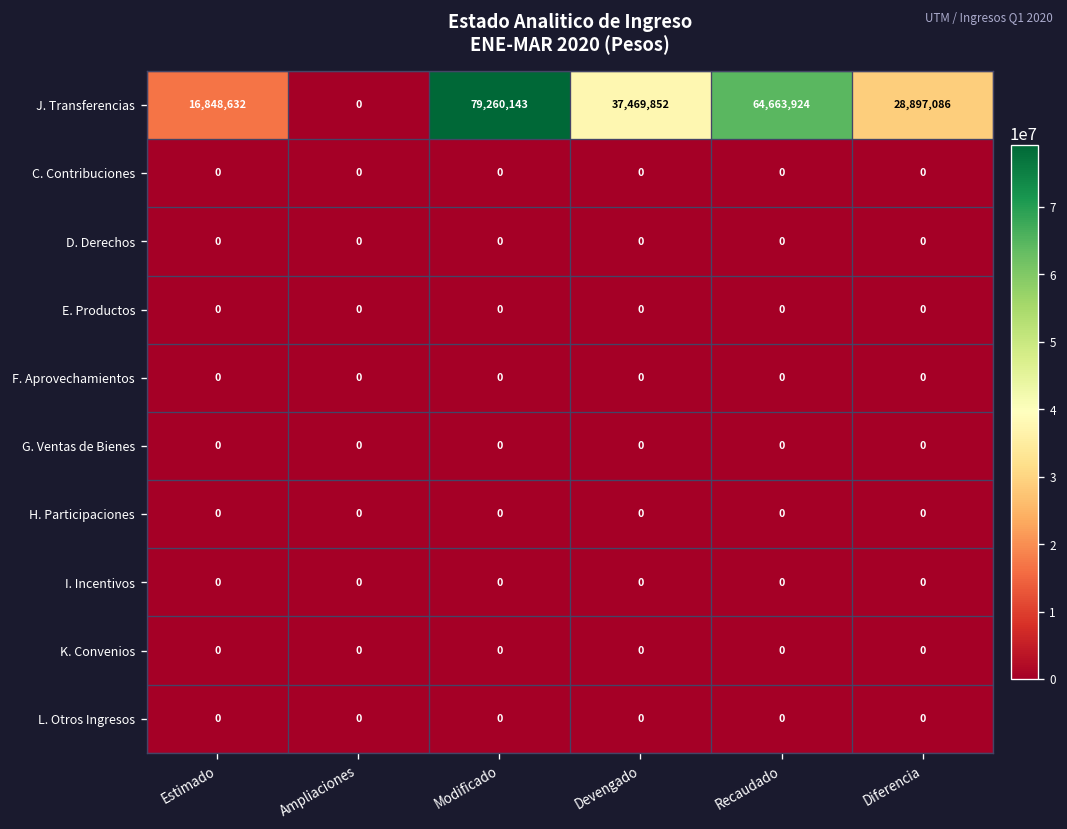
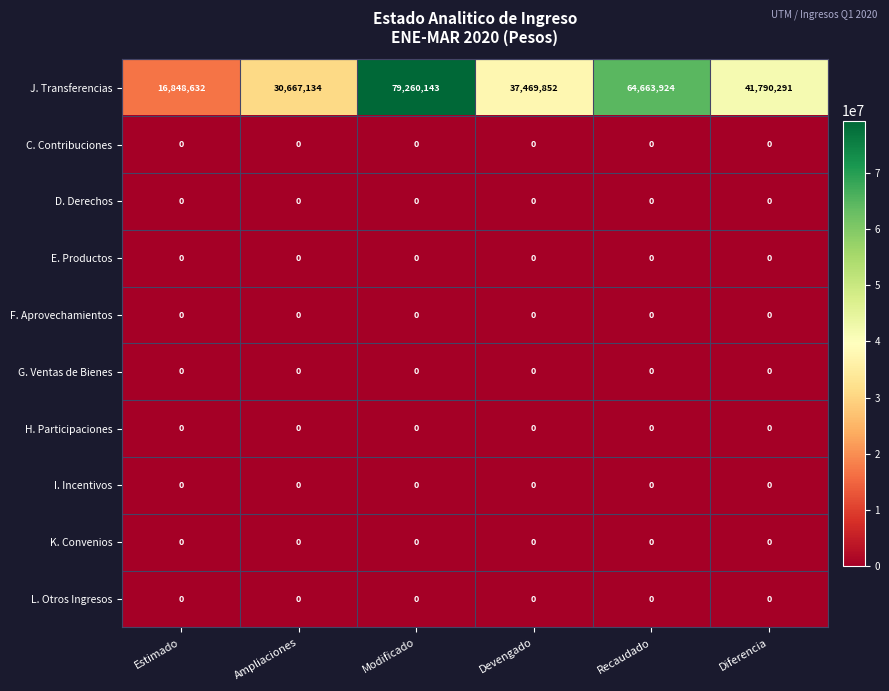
J. Transferencias, Ampliaciones: 0 -> 30,667,134
J. Transferencias, Diferencia: 28,897,086 -> 41,790,291
